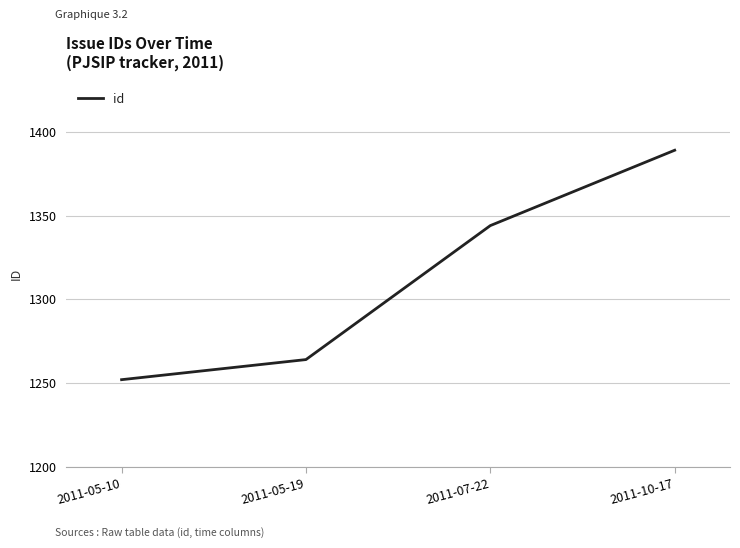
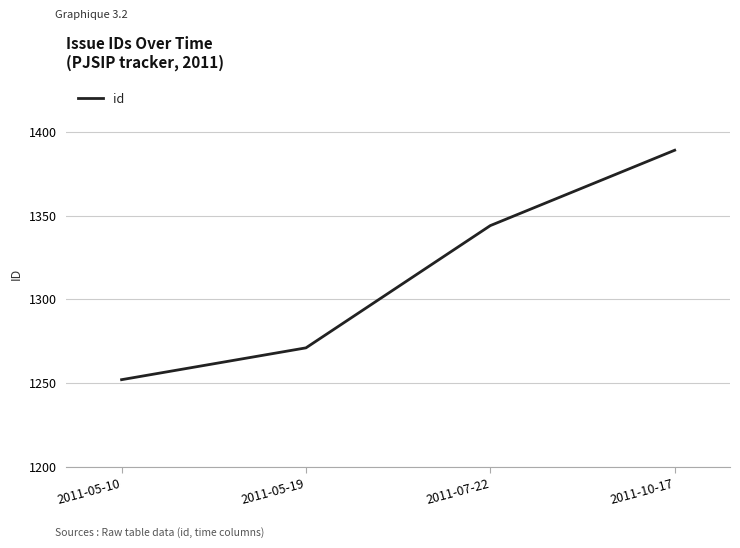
2011-05-19: 1264 -> 1271
